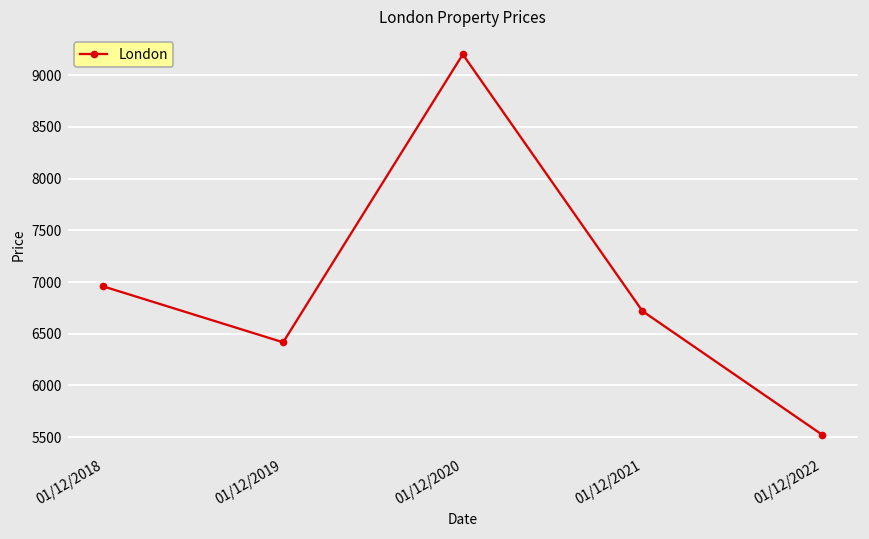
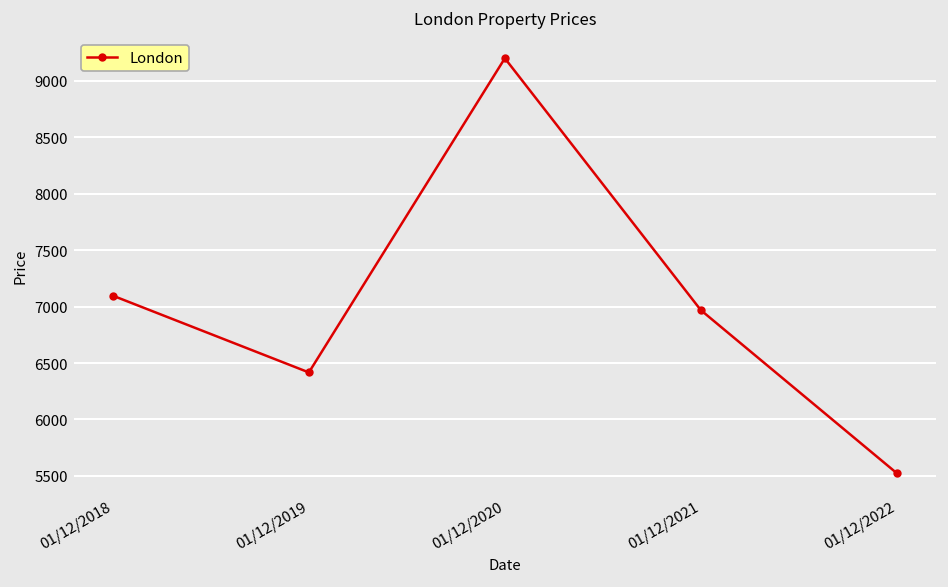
01/12/2018: 7000 -> 7100
01/12/2021: 6700 -> 7000
